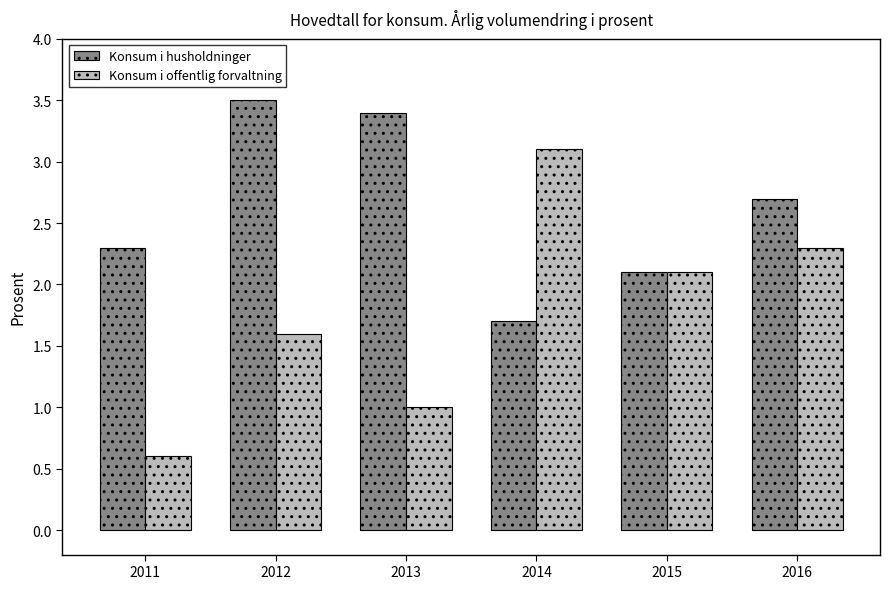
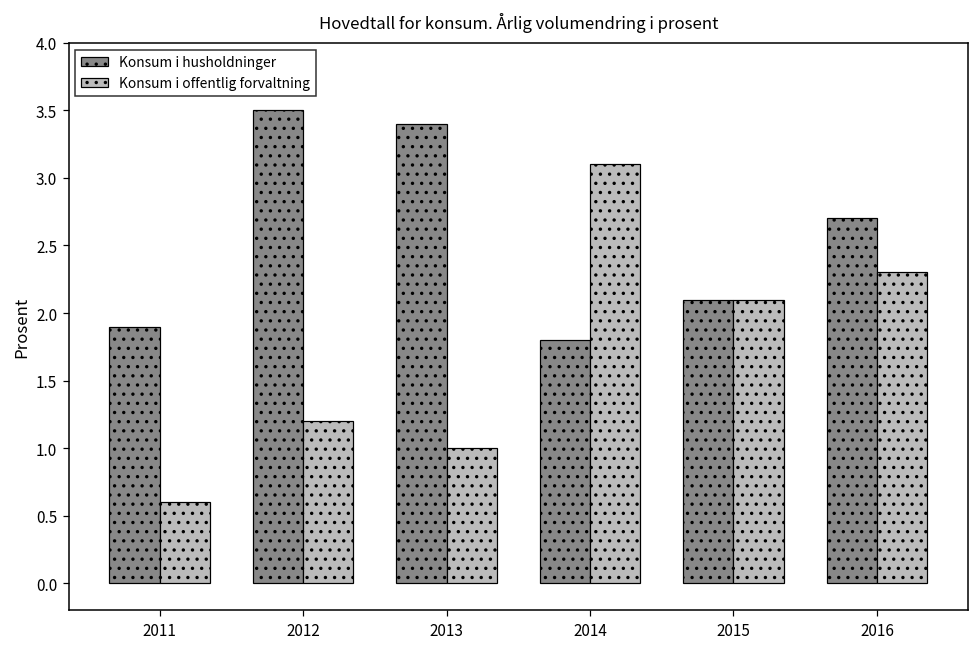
Konsum i husholdninger, 2011: 2.3 -> 1.9
Konsum i offentlig forvaltning, 2012: 1.6 -> 1.2
Konsum i husholdninger, 2014: 1.7 -> 1.8
